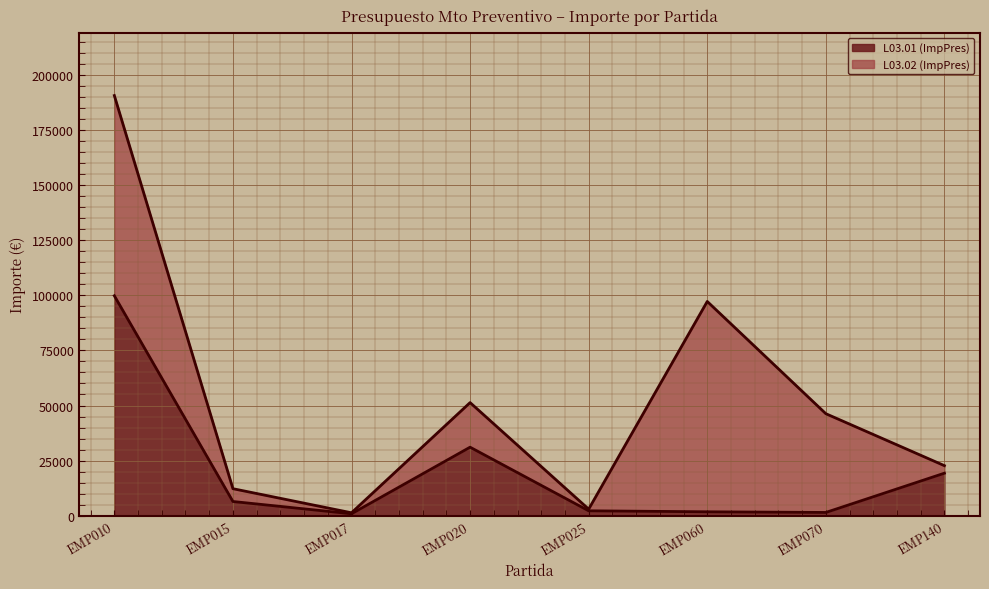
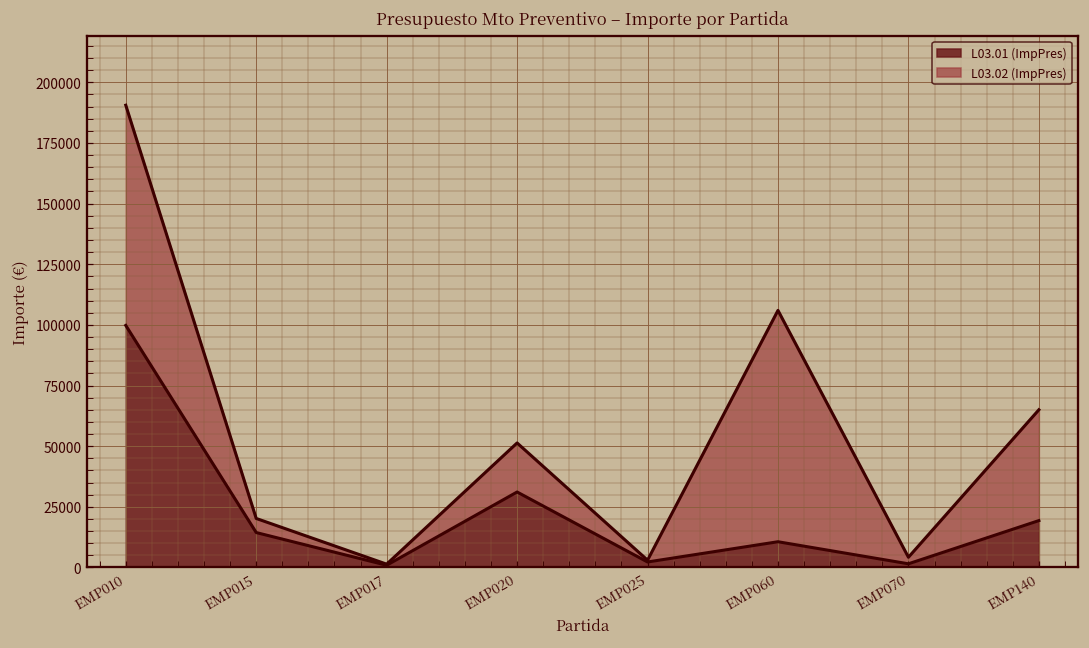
L03.01 (ImpPres), EMP015: 6000 -> 14000
L03.01 (ImpPres), EMP060: 2000 -> 11000
L03.02 (ImpPres), EMP070: 45000 -> 3000
L03.02 (ImpPres), EMP140: 3000 -> 46000
